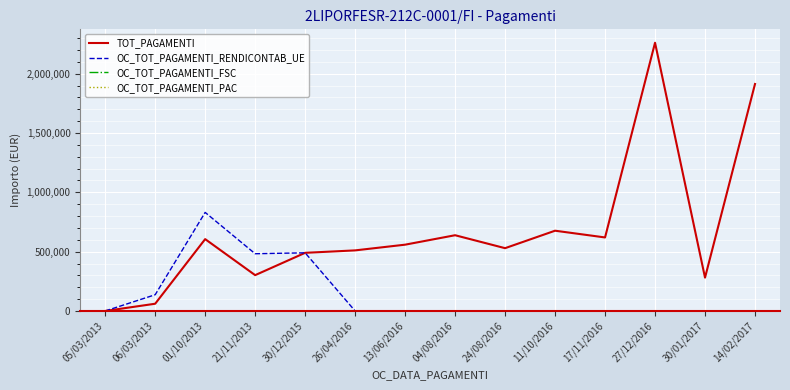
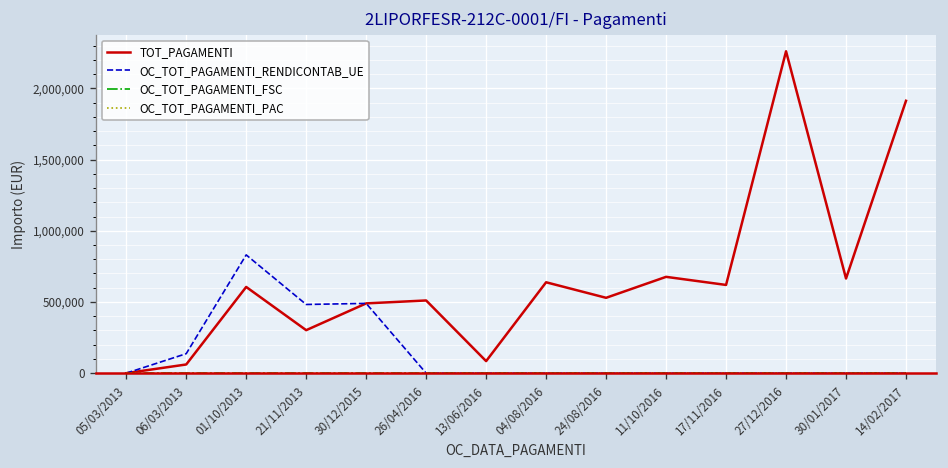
TOT_PAGAMENTI, 13/06/2016: 560,000 -> 80,000
TOT_PAGAMENTI, 30/01/2017: 280,000 -> 660,000
